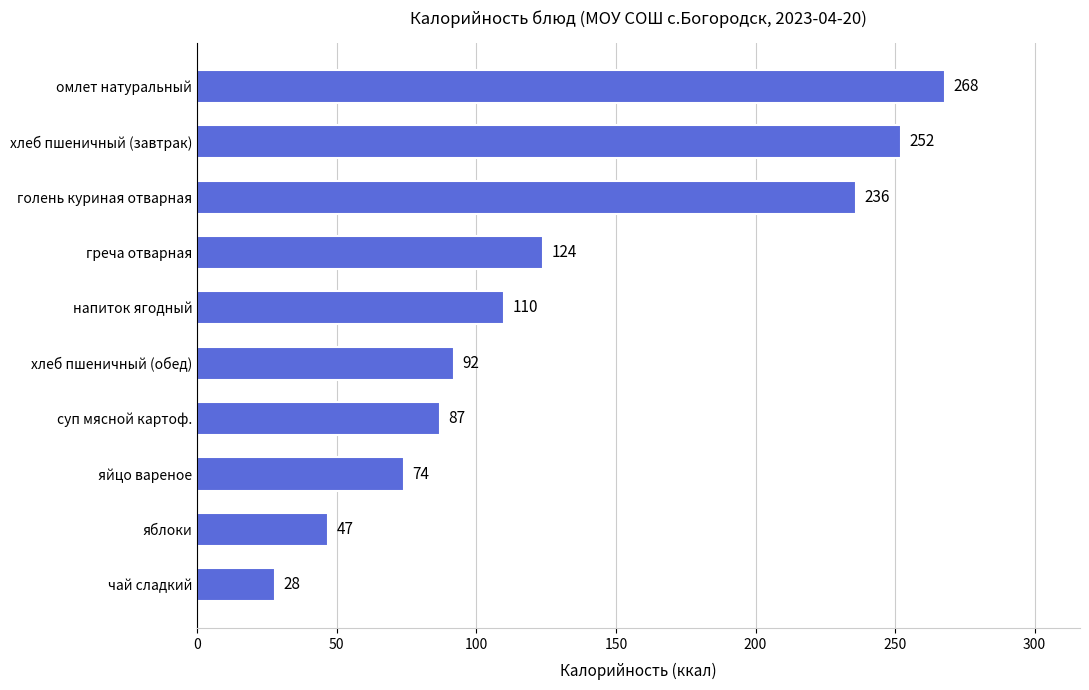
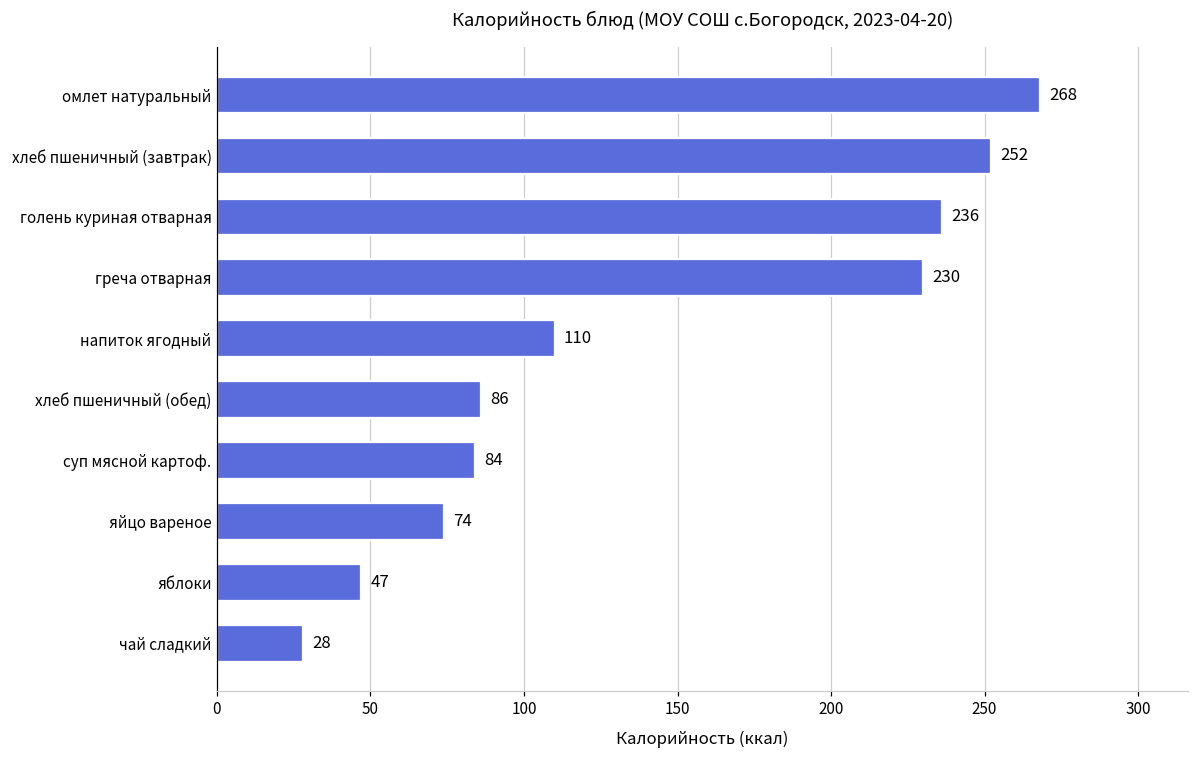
греча отварная: 124 -> 230
хлеб пшеничный (обед): 92 -> 86
суп мясной картоф.: 87 -> 84
